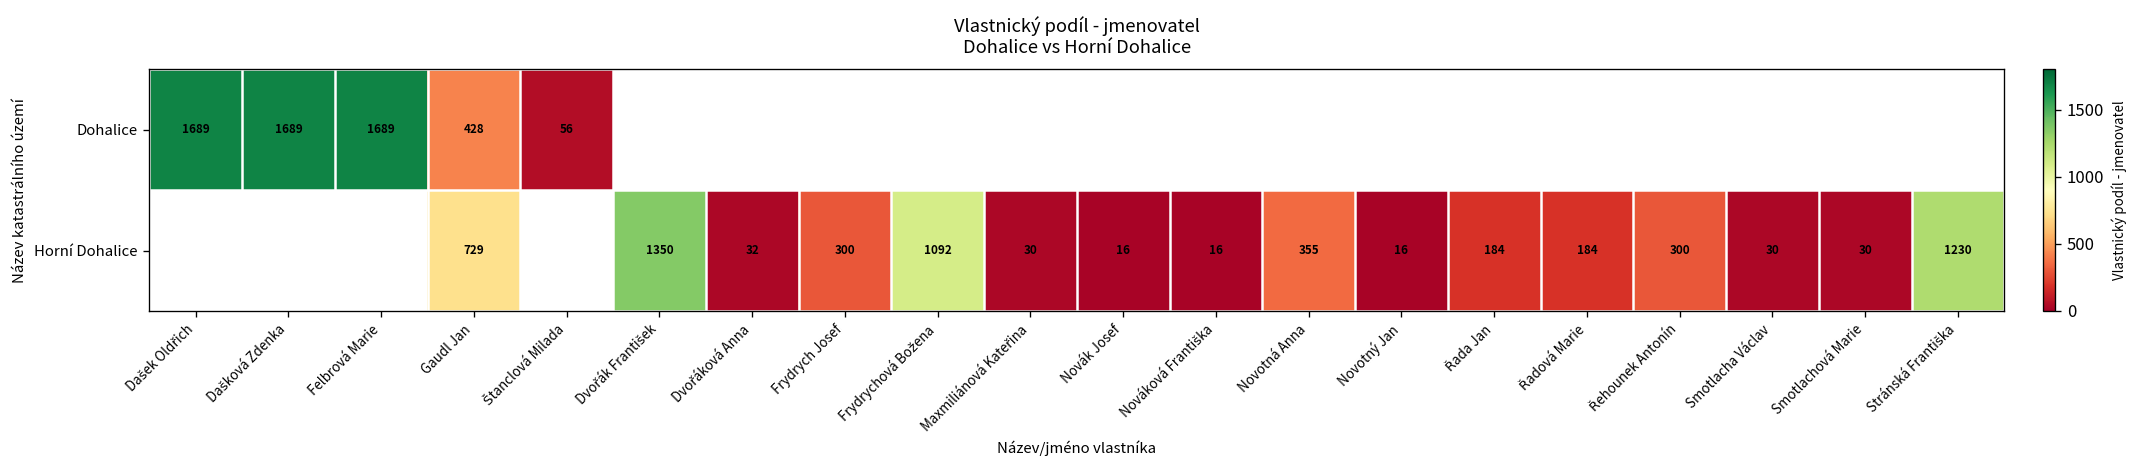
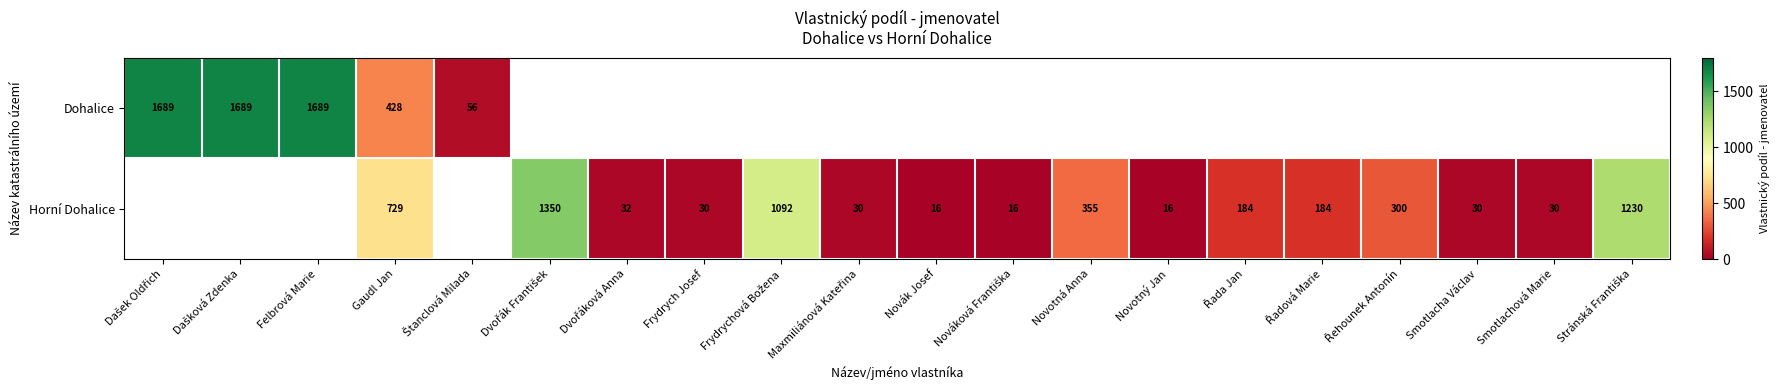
Horní Dohalice, Frydrych Josef: 300 -> 30
